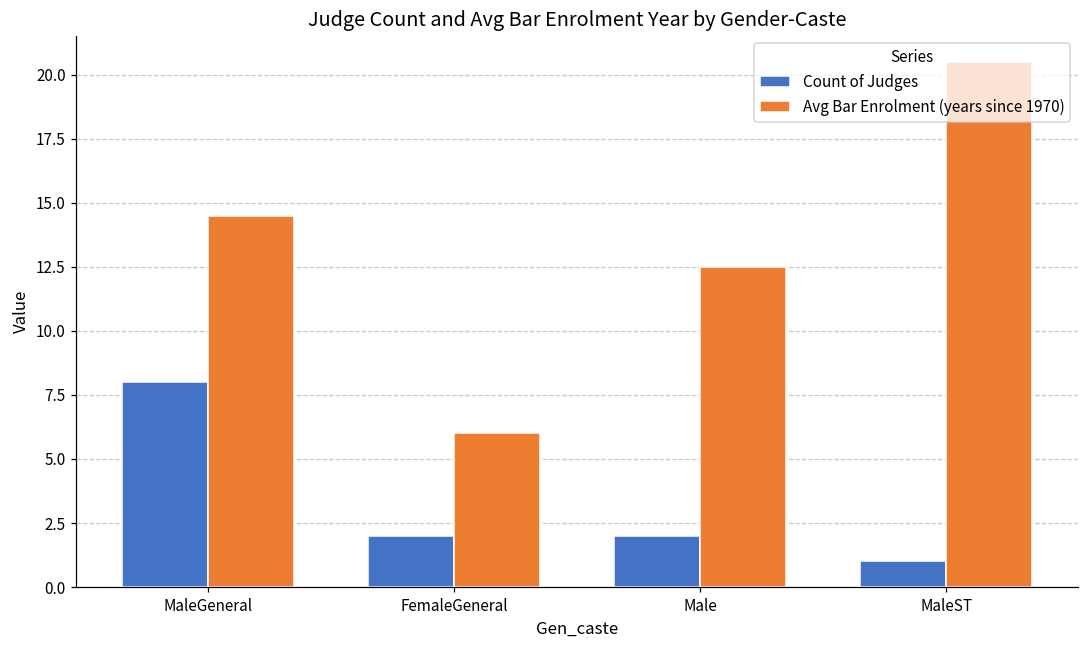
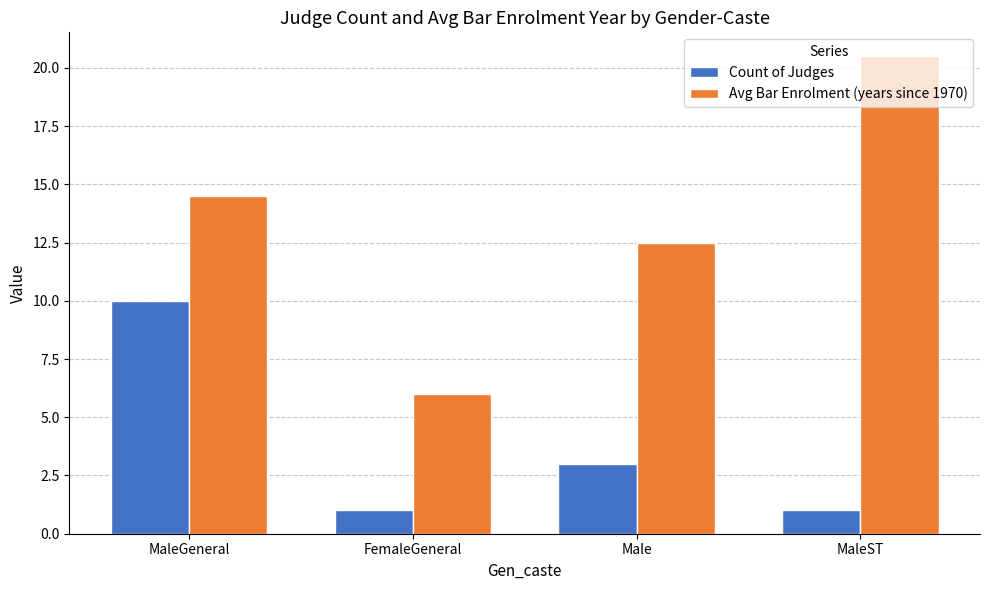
Count of Judges, MaleGeneral: 8 -> 10
Count of Judges, FemaleGeneral: 2 -> 1
Count of Judges, Male: 2 -> 3
